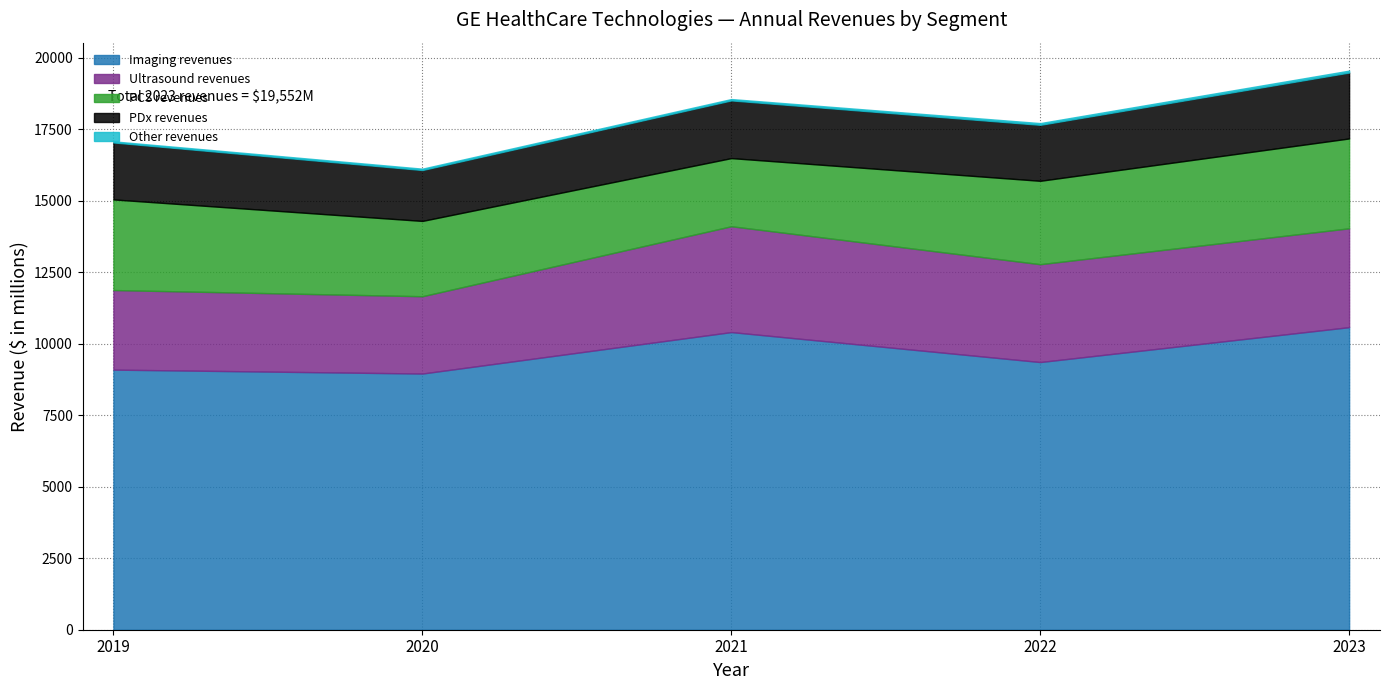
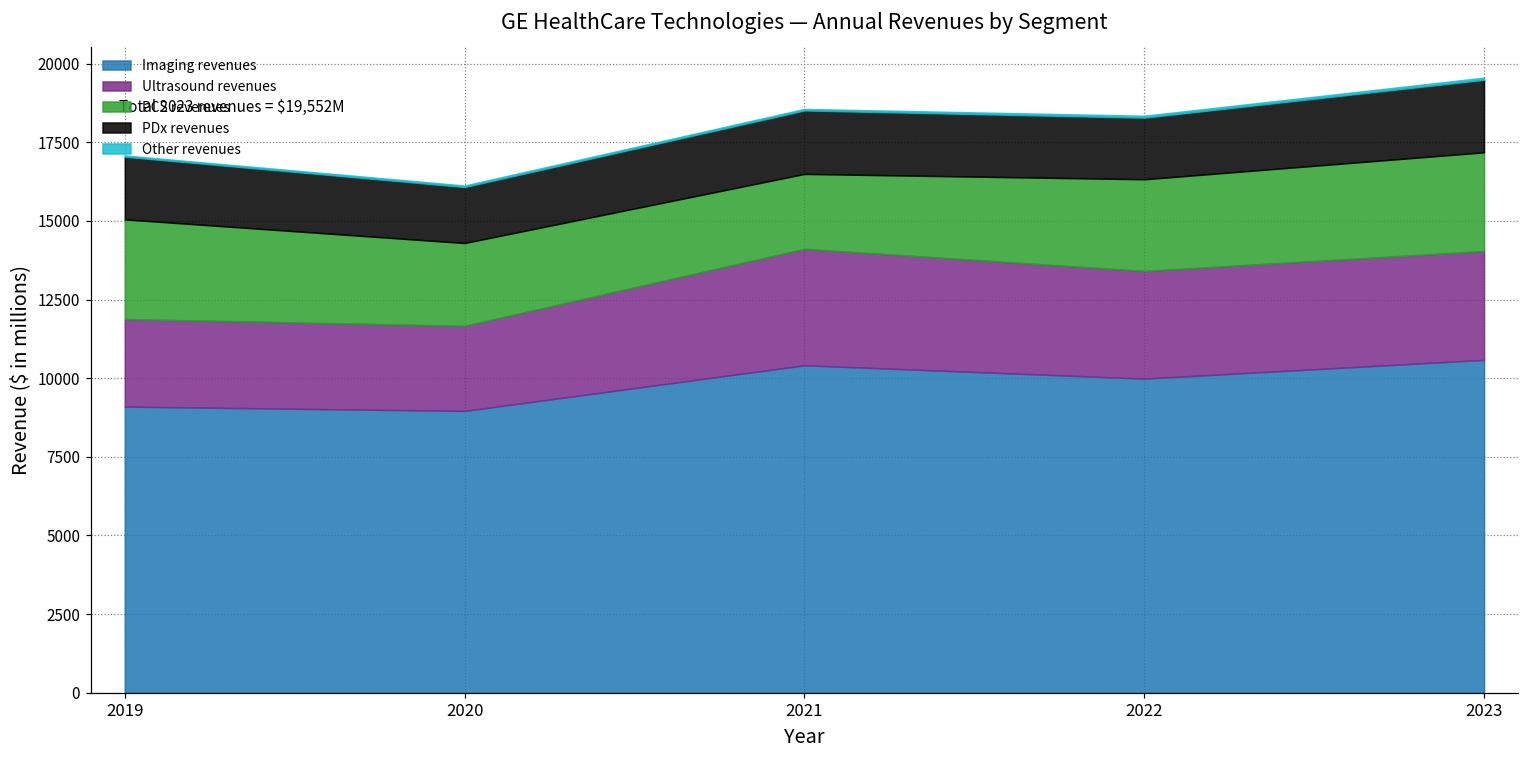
Imaging revenues, 2022: 9400 -> 10000
